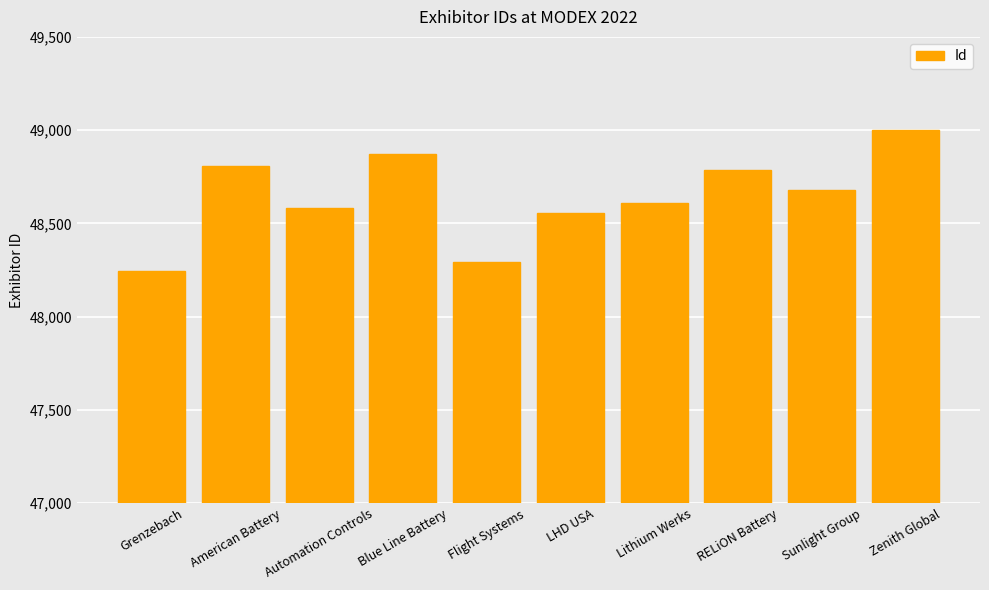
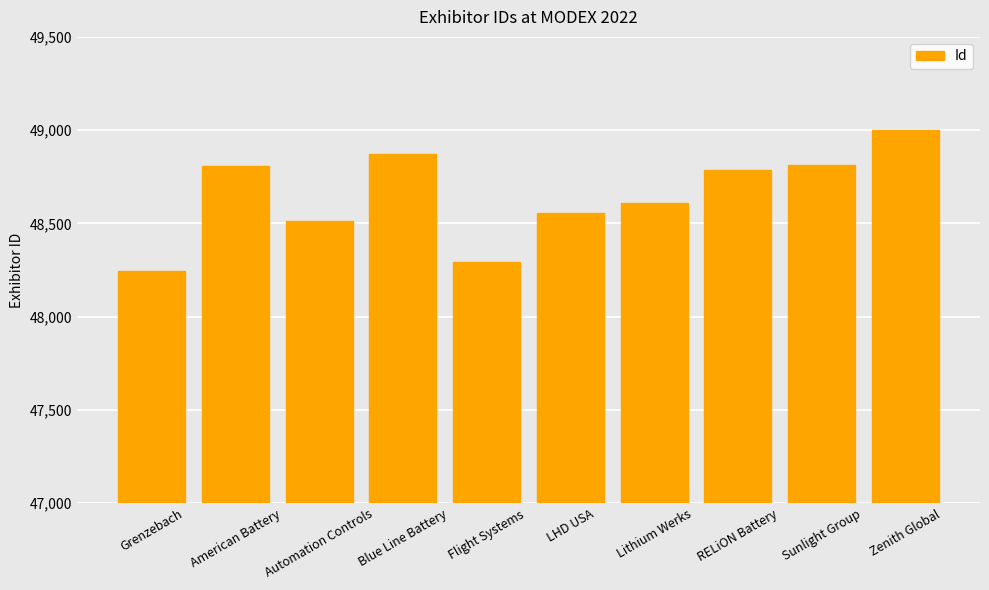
Automation Controls: 48,580 -> 48,510
Sunlight Group: 48,680 -> 48,810
